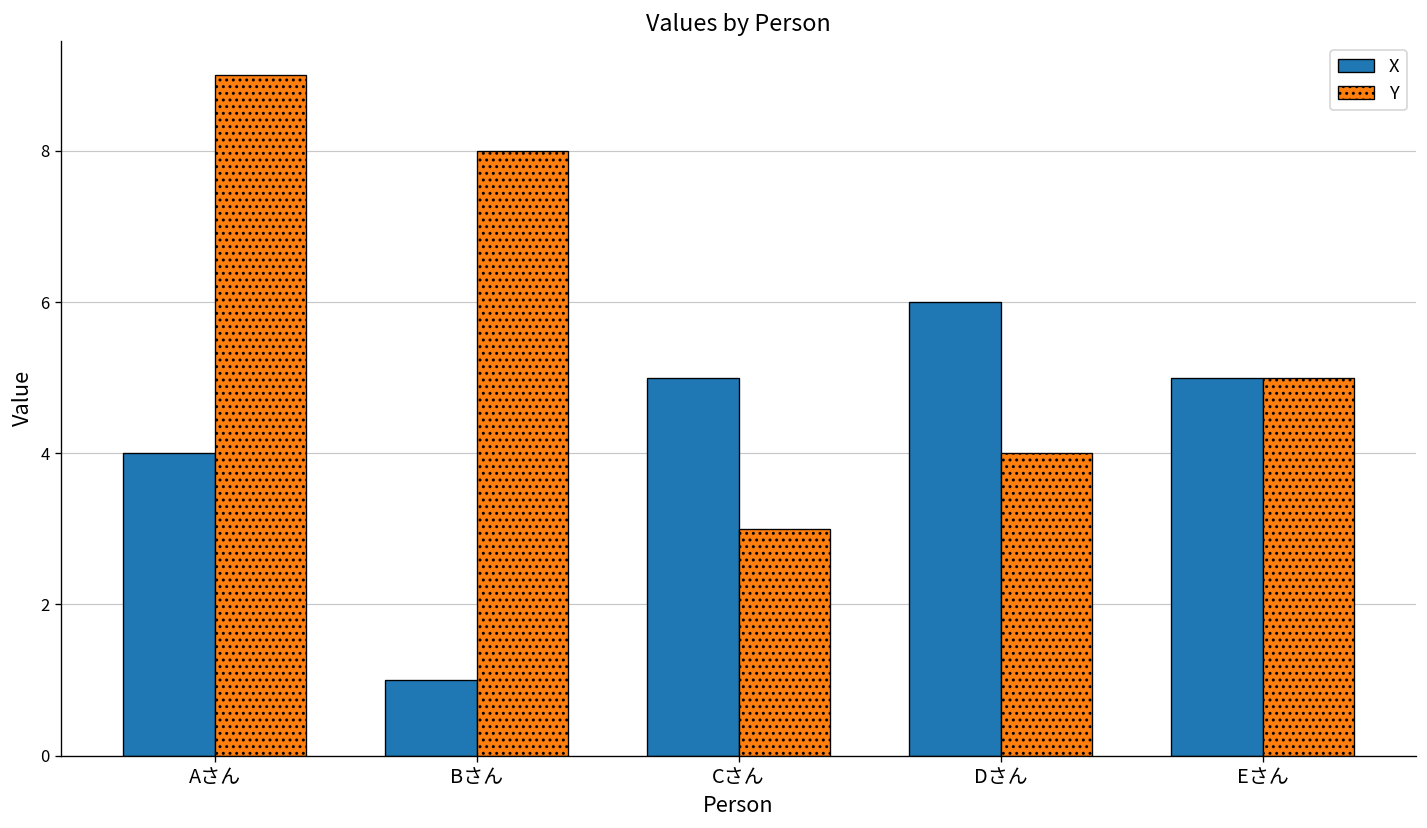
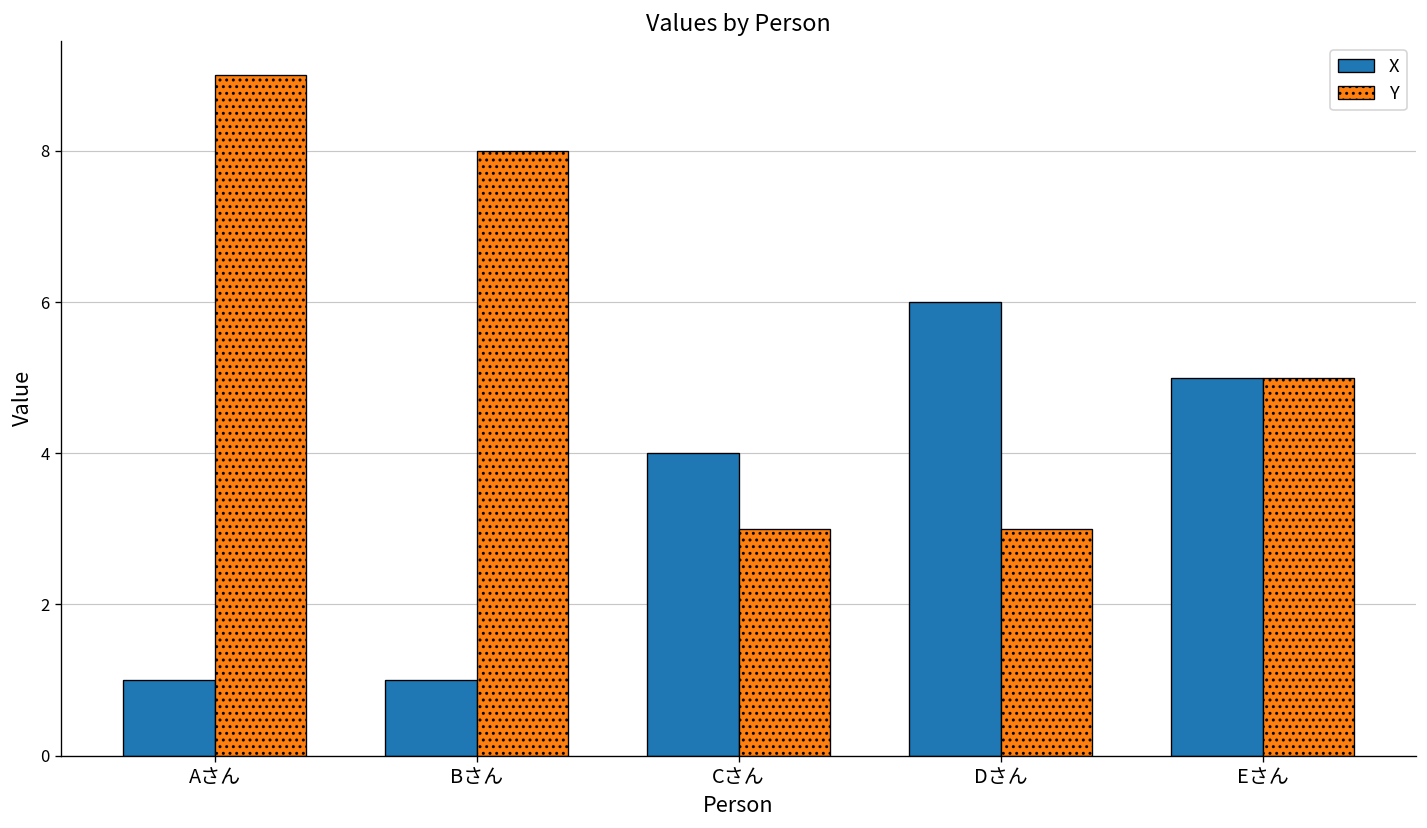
X, Aさん: 4 -> 1
X, Cさん: 5 -> 4
Y, Dさん: 4 -> 3
